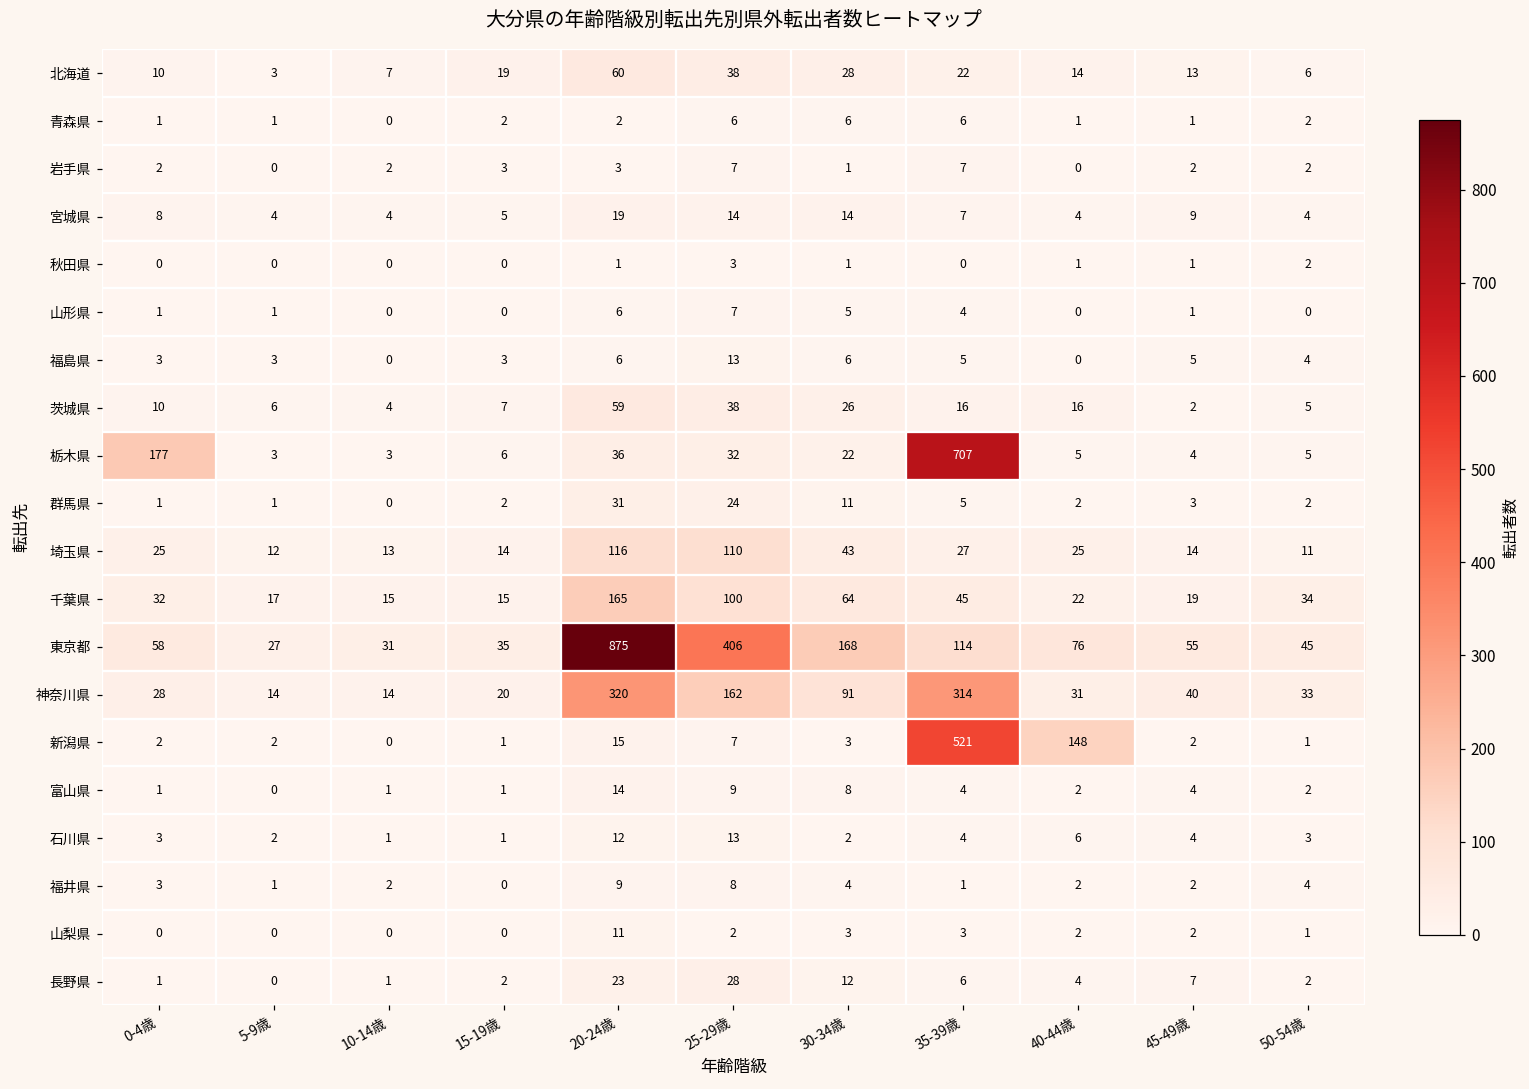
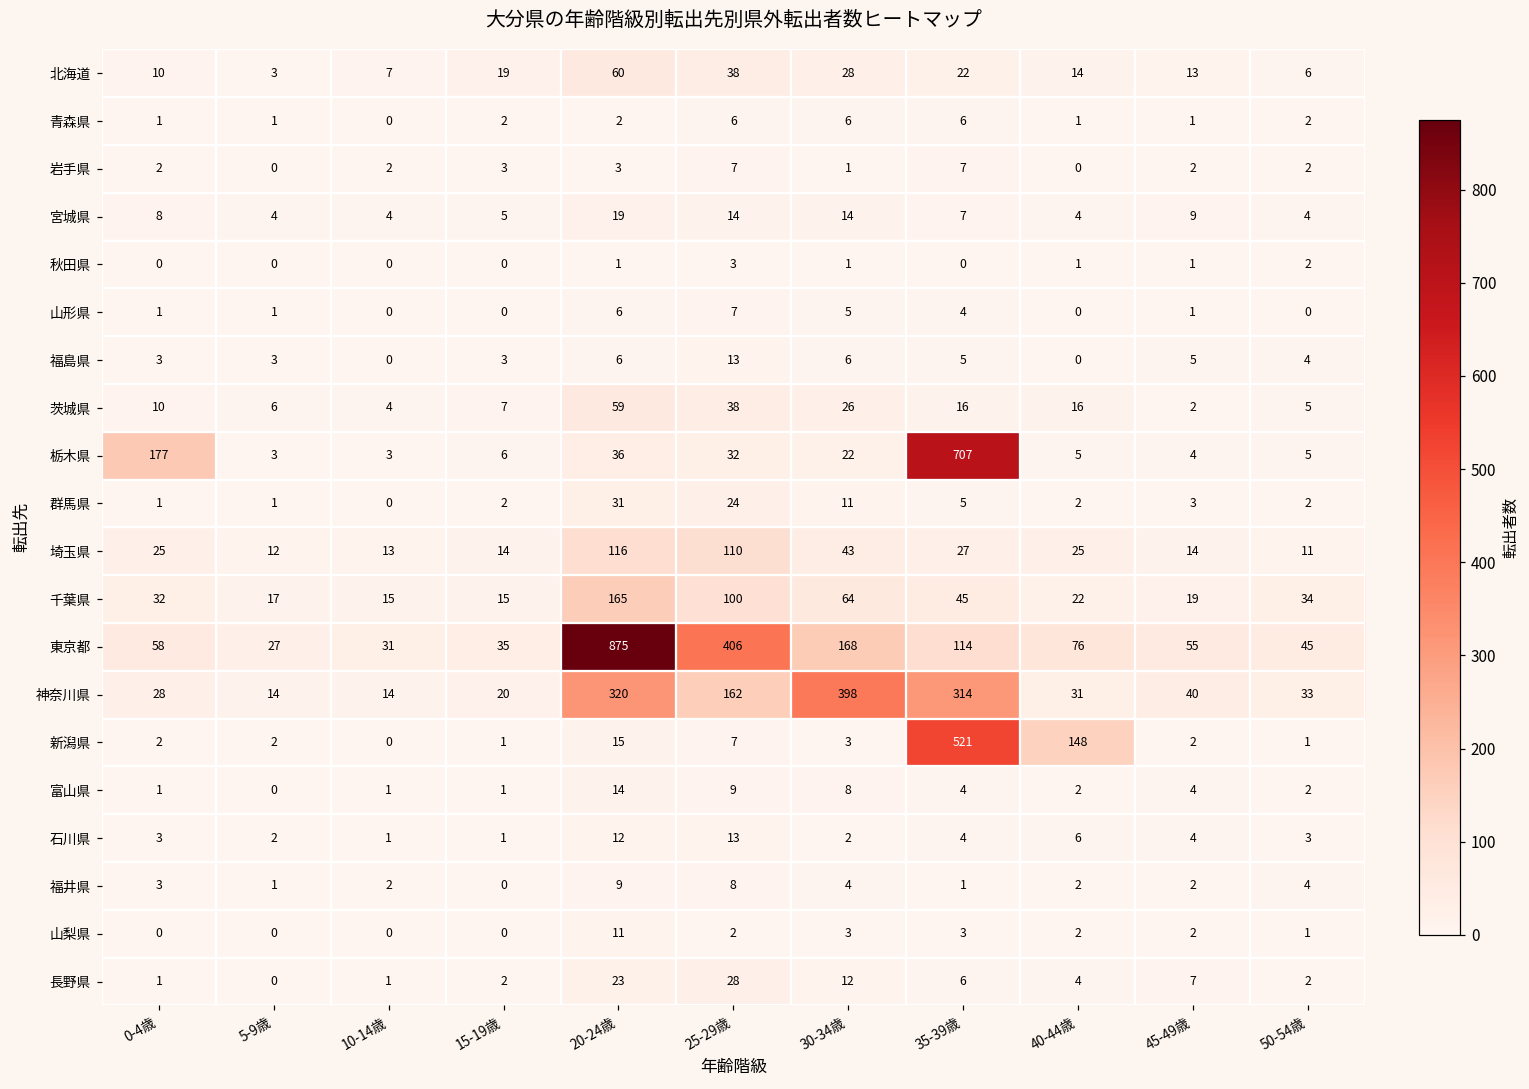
神奈川県, 30-34歳: 91 -> 398
